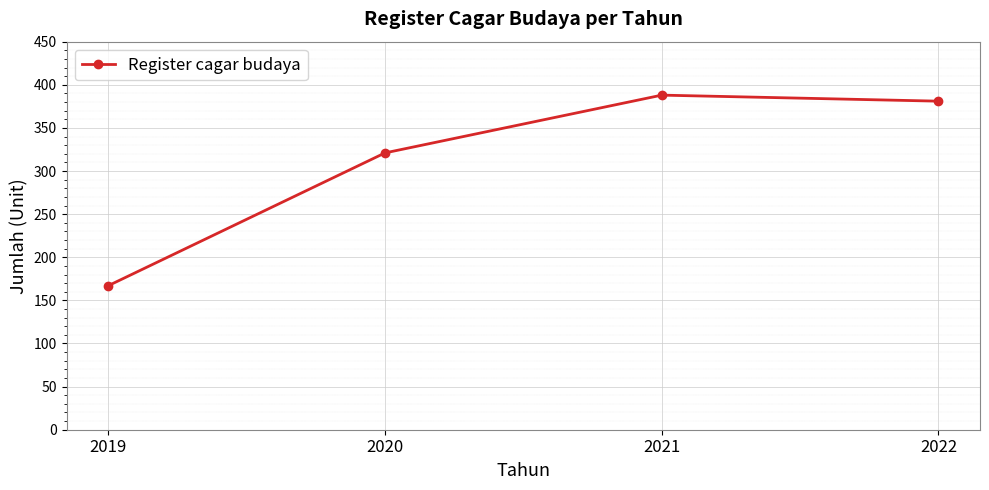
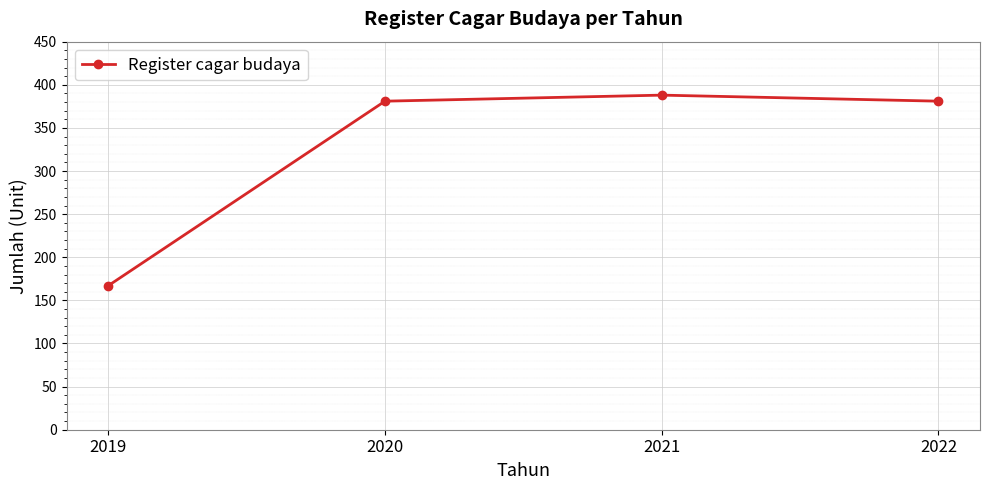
2020: 320 -> 380
